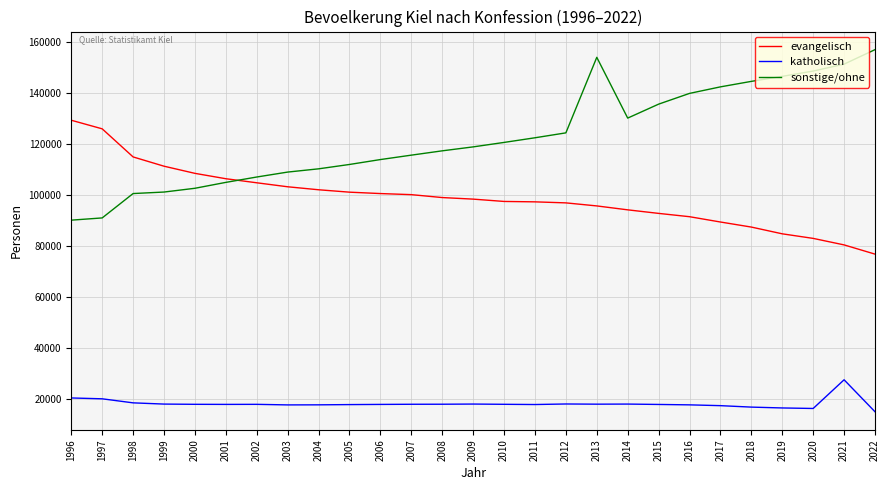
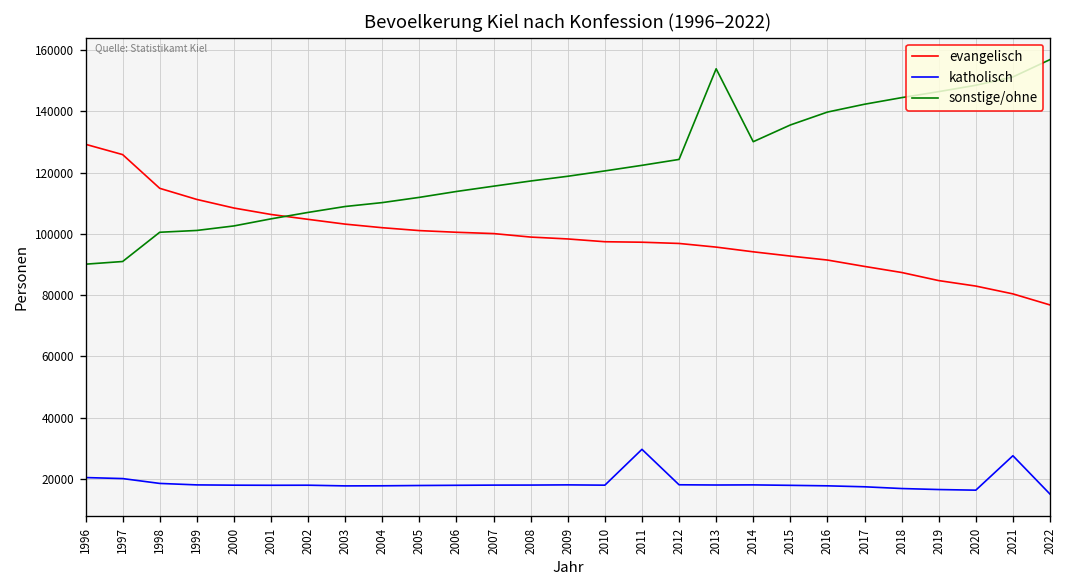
katholisch, 2011: 18000 -> 30000
